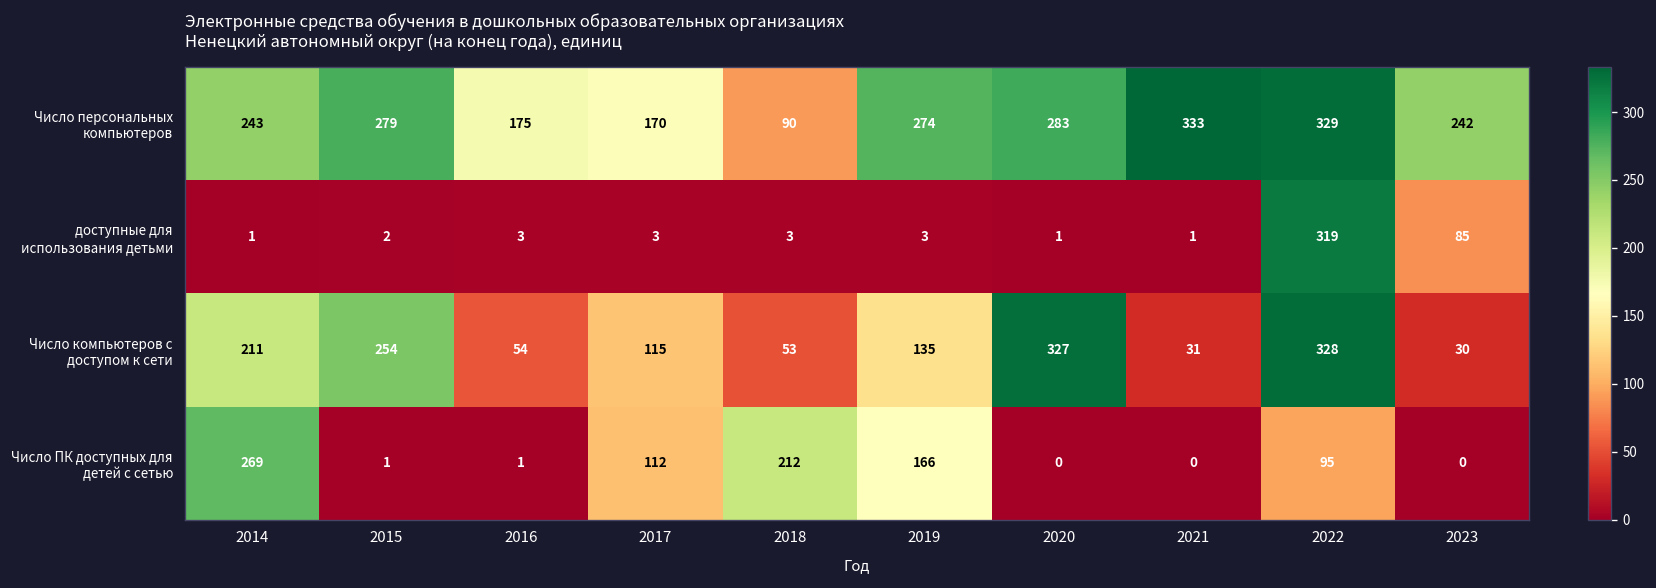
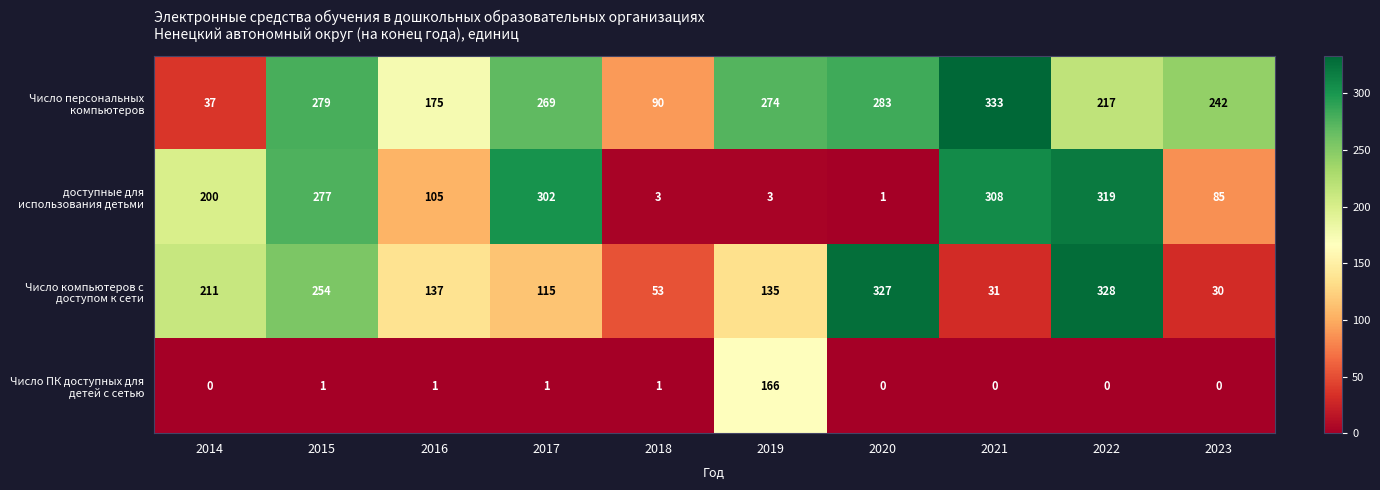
Число персональных компьютеров, 2014: 243 -> 37
Число персональных компьютеров, 2017: 170 -> 269
Число персональных компьютеров, 2022: 329 -> 217
доступные для использования детьми, 2014: 1 -> 200
доступные для использования детьми, 2015: 2 -> 277
доступные для использования детьми, 2016: 3 -> 105
доступные для использования детьми, 2017: 3 -> 302
доступные для использования детьми, 2021: 1 -> 308
Число компьютеров с доступом к сети, 2016: 54 -> 137
Число ПК доступных для детей с сетью, 2014: 269 -> 0
Число ПК доступных для детей с сетью, 2017: 112 -> 1
Число ПК доступных для детей с сетью, 2018: 212 -> 1
Число ПК доступных для детей с сетью, 2022: 95 -> 0
